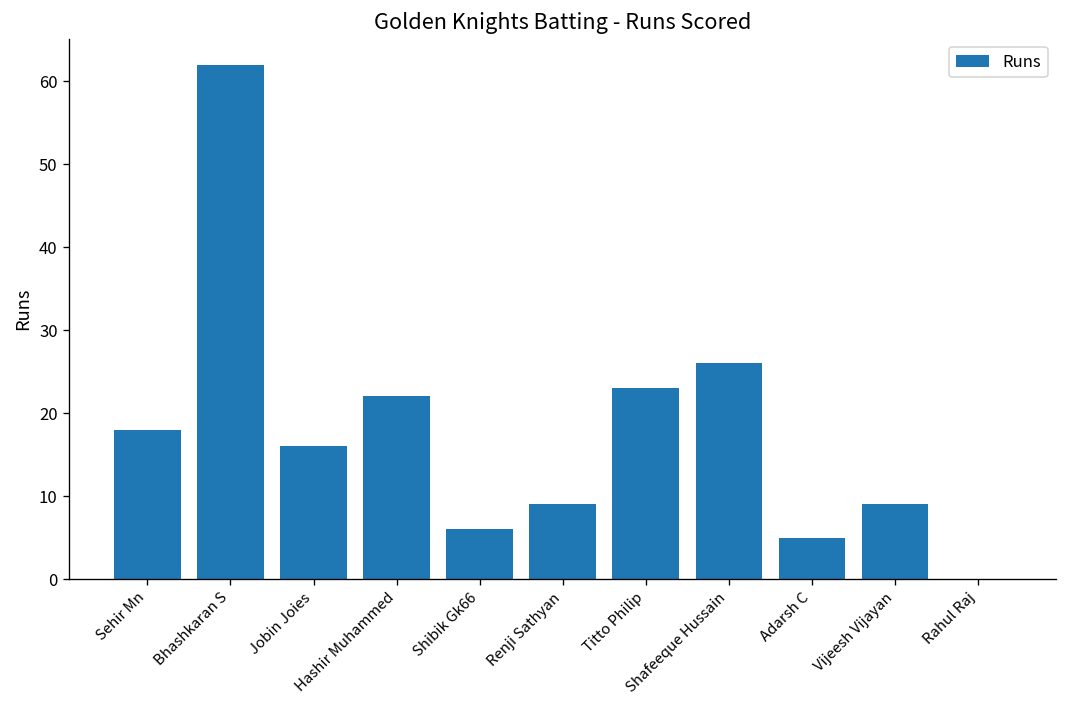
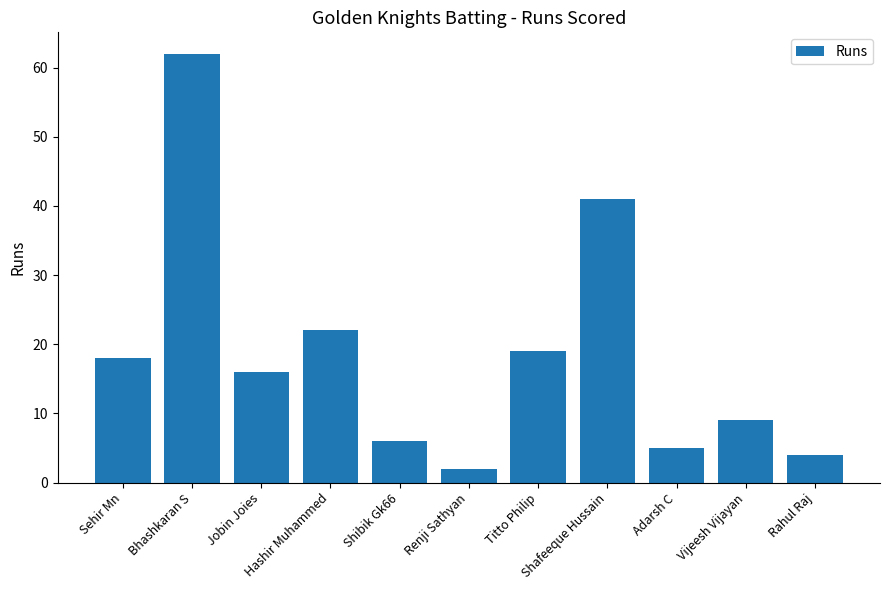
Renji Sathyan: 9 -> 2
Titto Philip: 23 -> 19
Shafeeque Hussain: 26 -> 41
Rahul Raj: 0 -> 4
